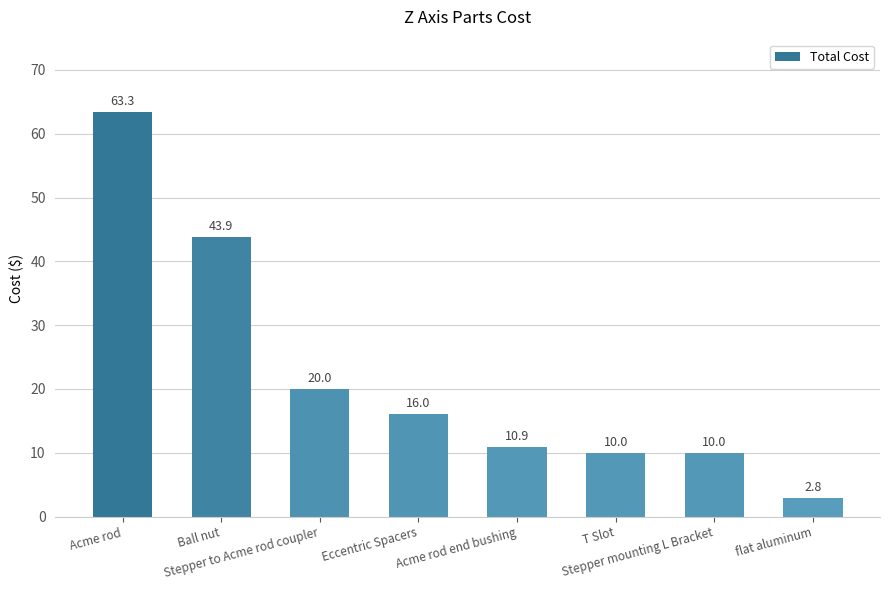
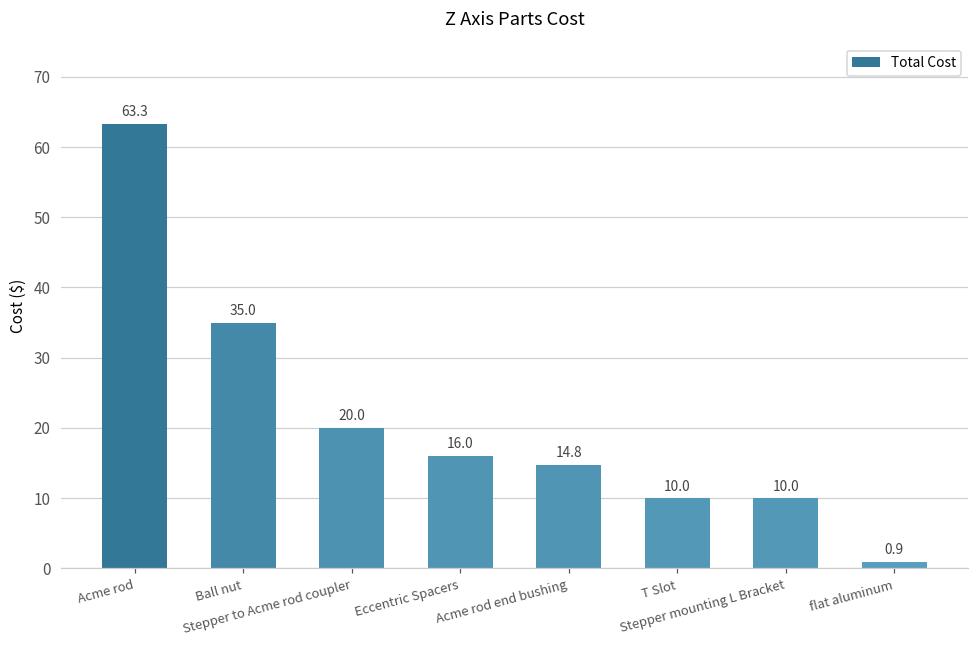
Ball nut: 43.9 -> 35.0
Acme rod end bushing: 10.9 -> 14.8
flat aluminum: 2.8 -> 0.9
